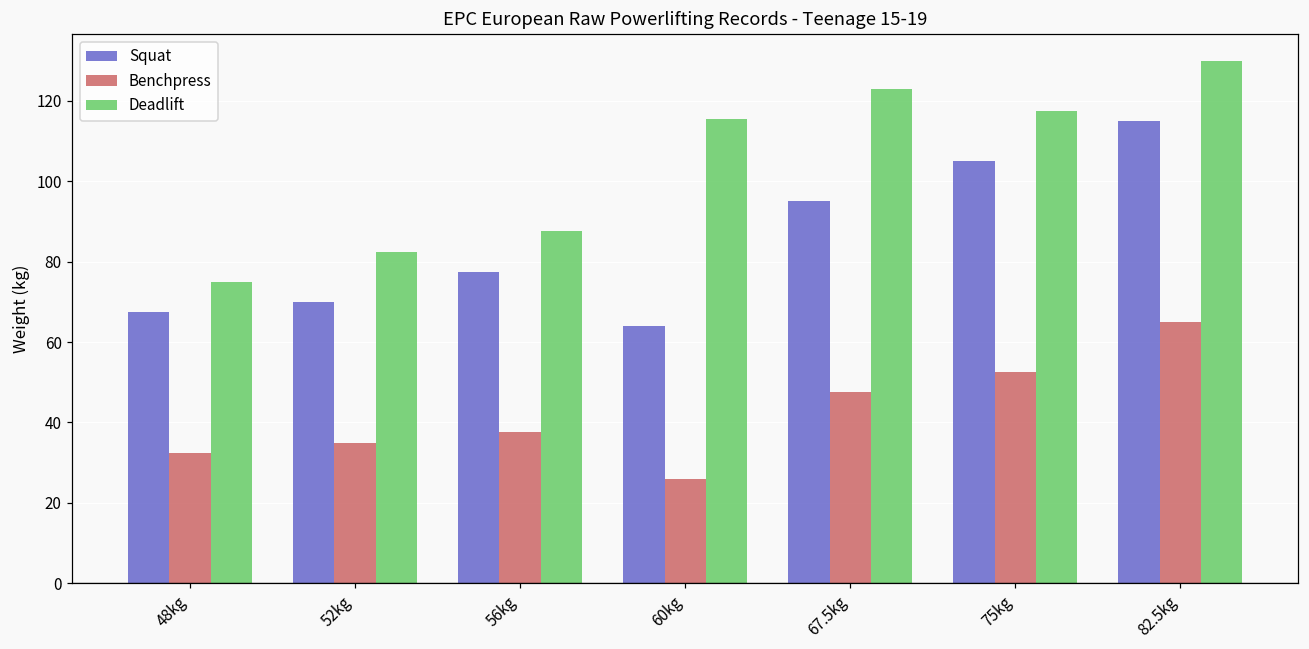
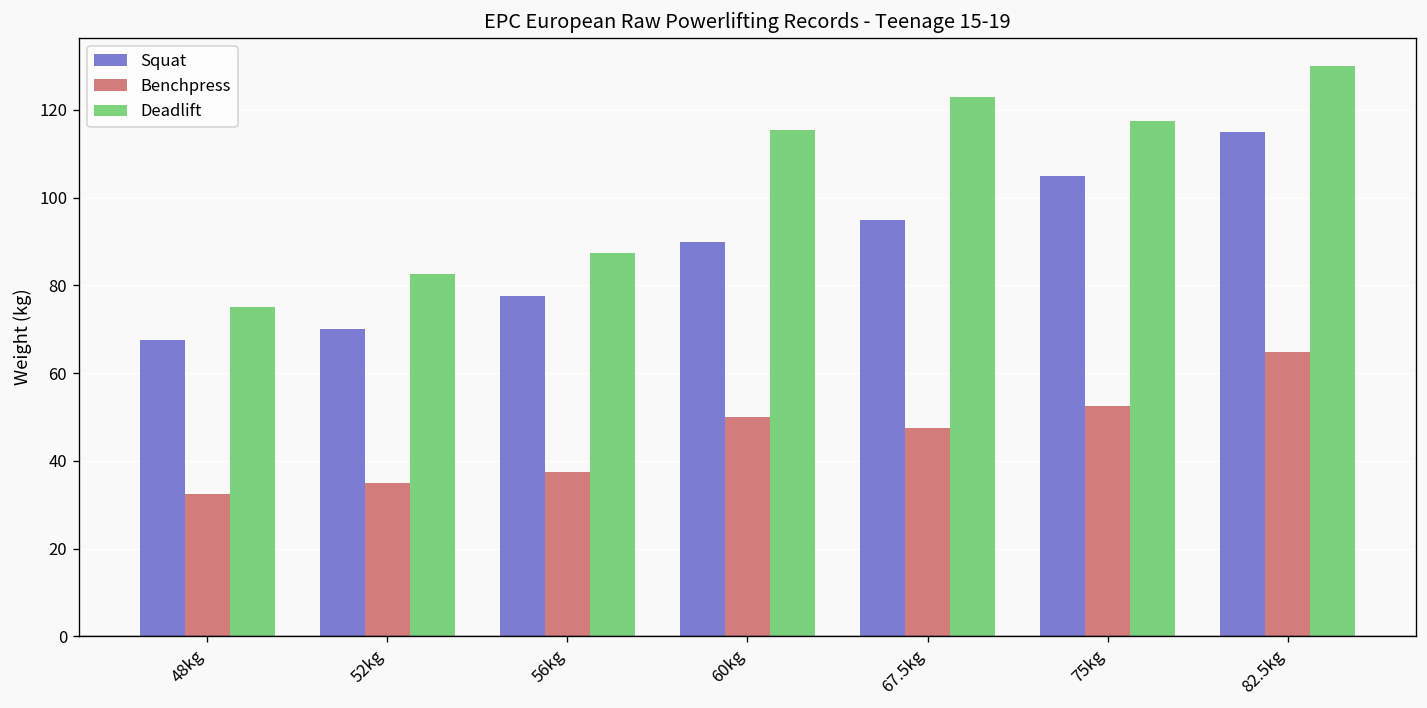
Squat, 60kg: 64 -> 90
Benchpress, 60kg: 26 -> 50
